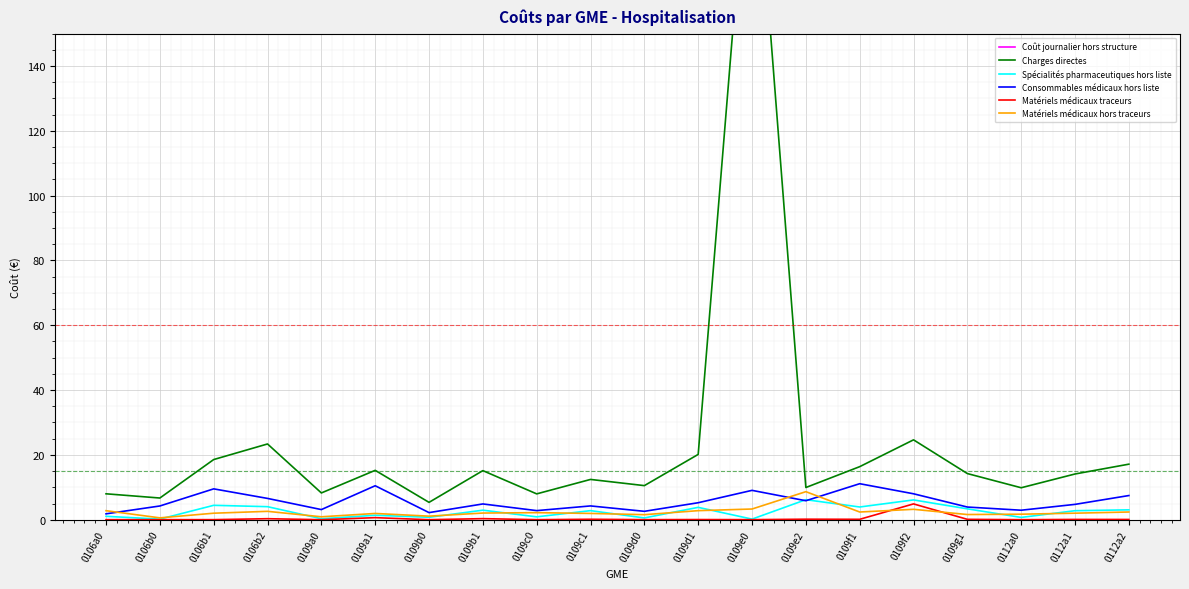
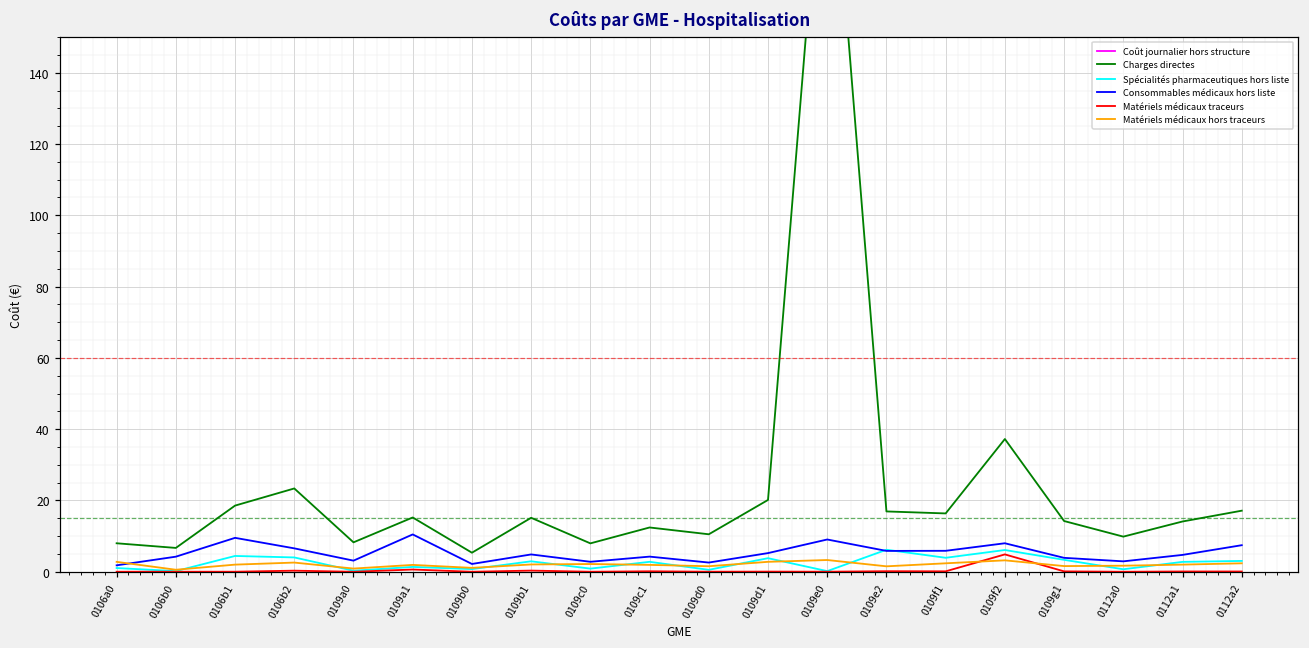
Charges directes, 0109e2: 10 -> 17
Matériels médicaux hors traceurs, 0109e2: 9 -> 2
Consommables médicaux hors liste, 0109f1: 11 -> 6
Charges directes, 0109f2: 25 -> 37
